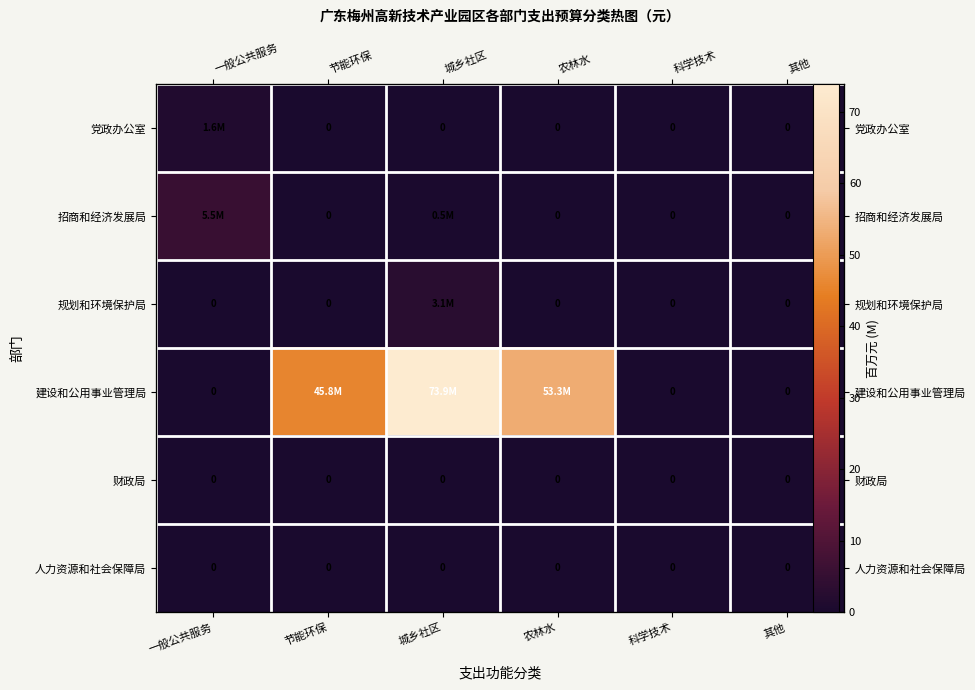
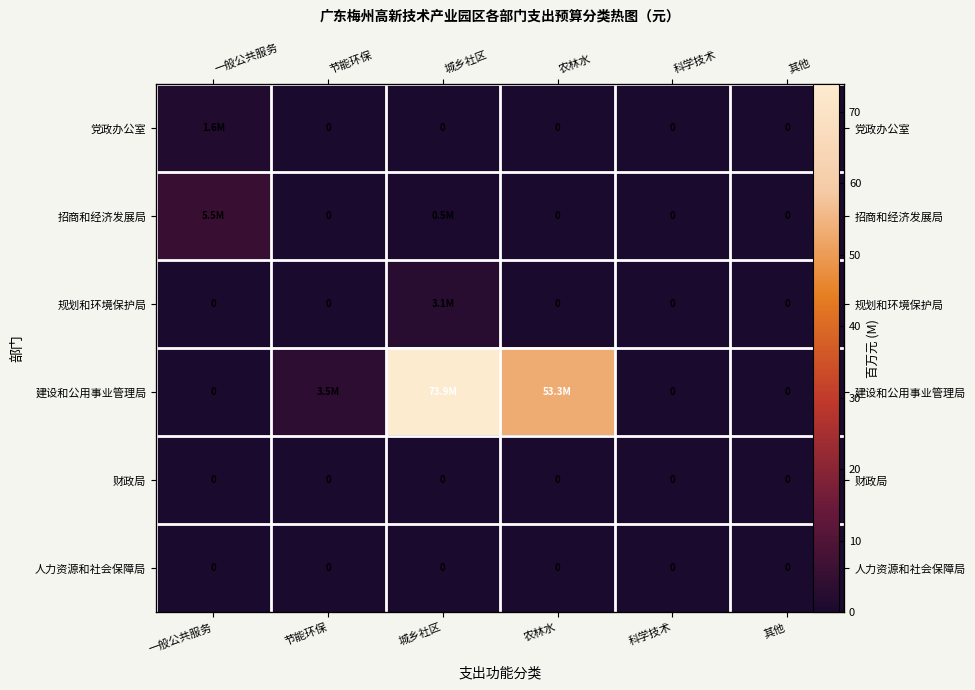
建设和公用事业管理局, 节能环保: 45.8M -> 3.5M
